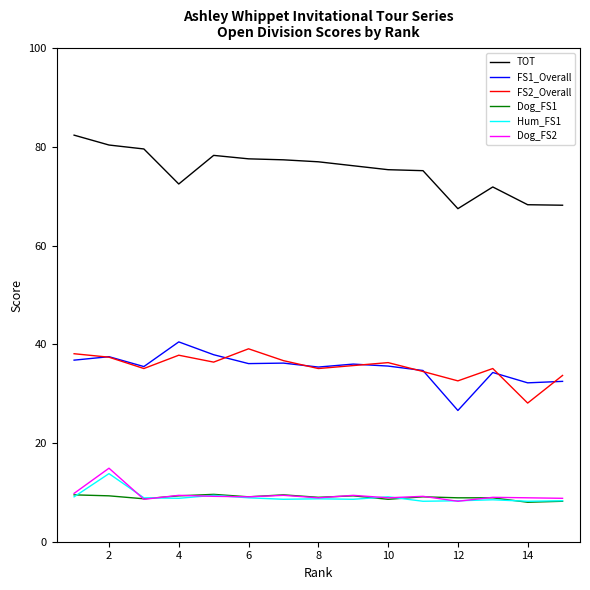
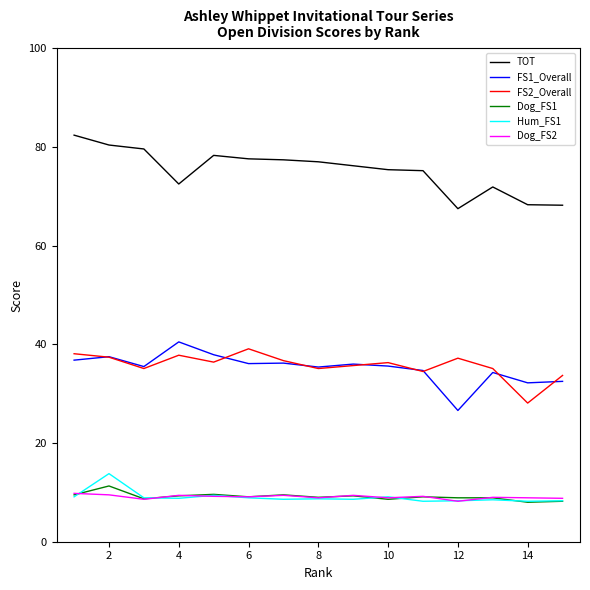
Dog_FS1, 2: 9 -> 11
Dog_FS2, 2: 15 -> 10
FS2_Overall, 12: 33 -> 37
